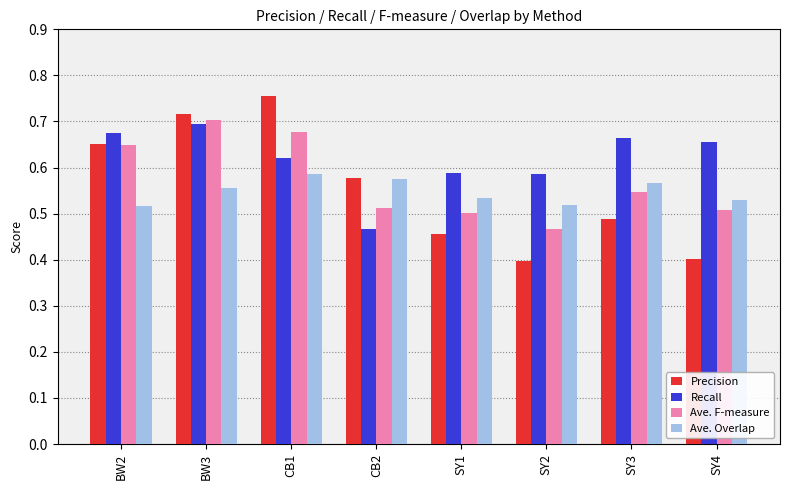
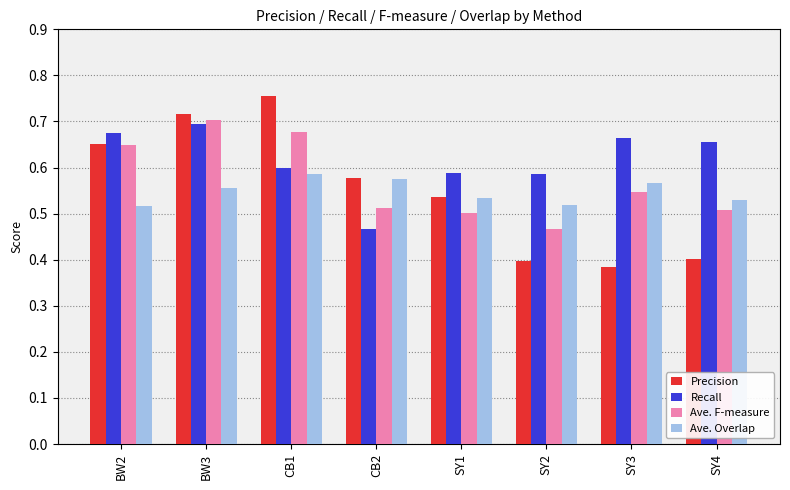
Recall, CB1: 0.62 -> 0.60
Precision, SY1: 0.46 -> 0.54
Precision, SY3: 0.49 -> 0.39
